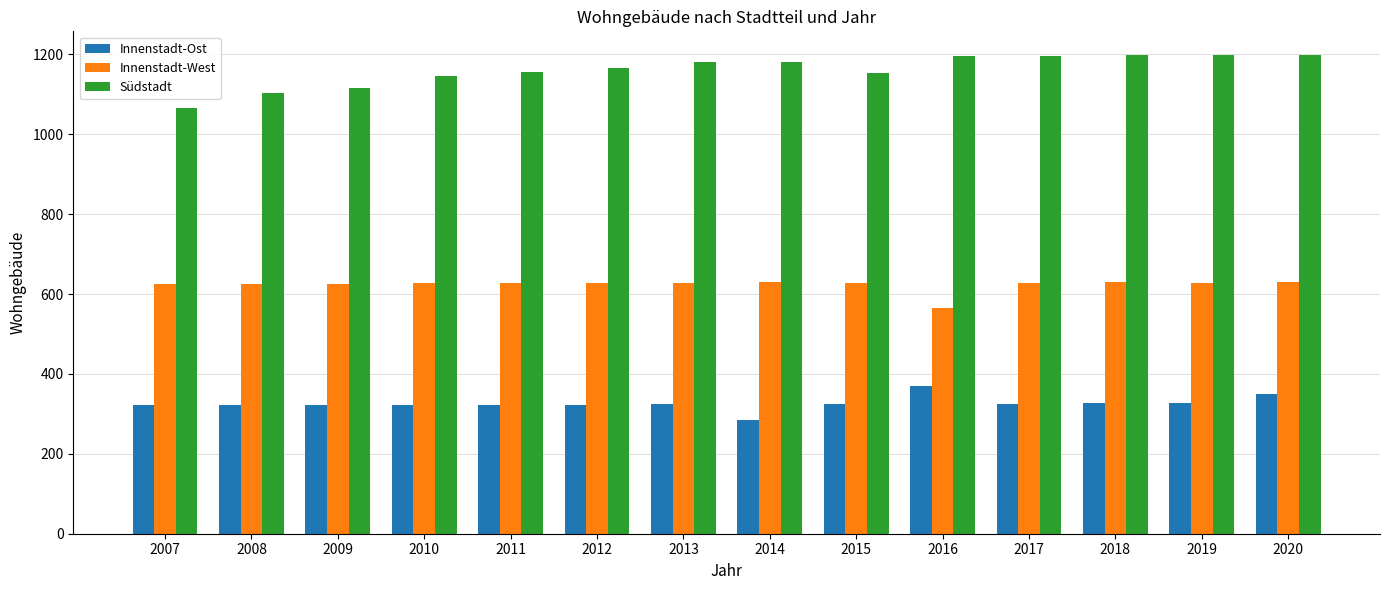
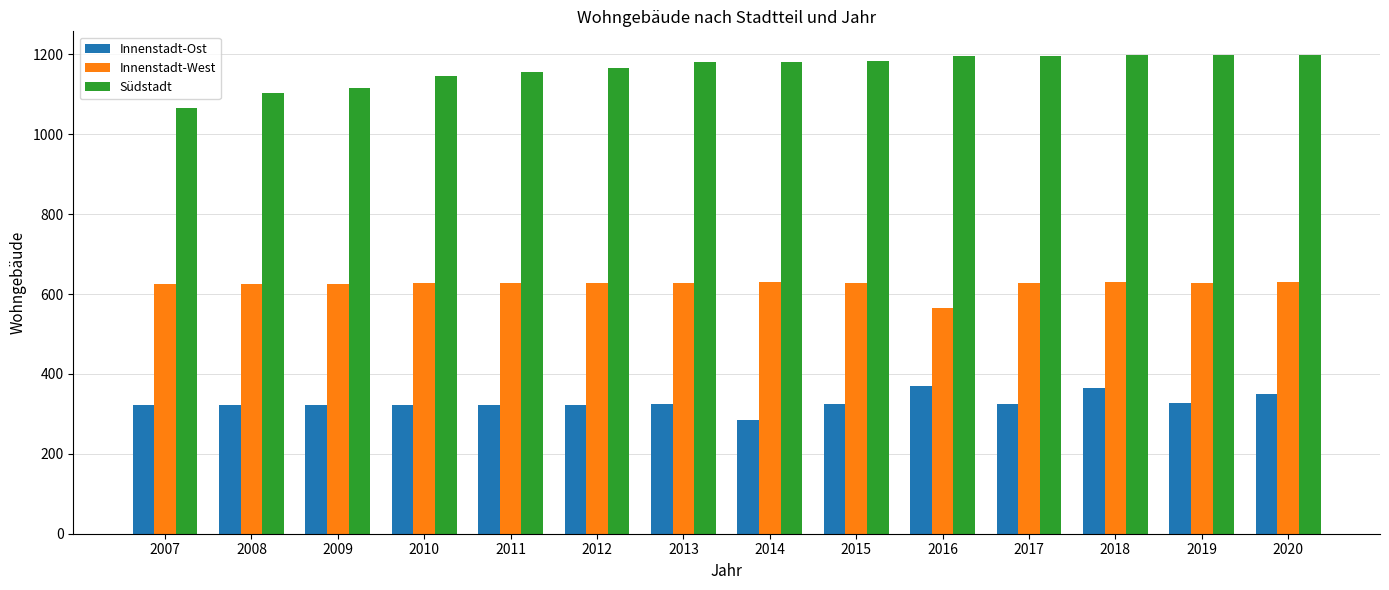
Südstadt, 2015: 1150 -> 1180
Innenstadt-Ost, 2018: 330 -> 360
